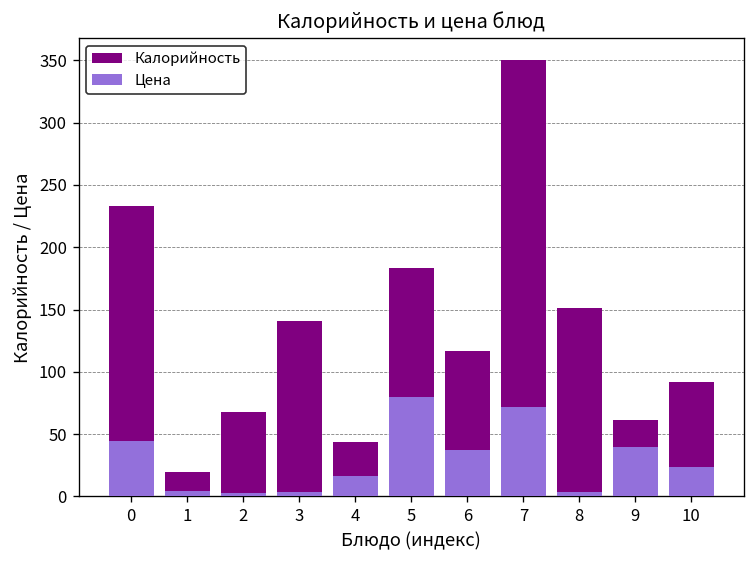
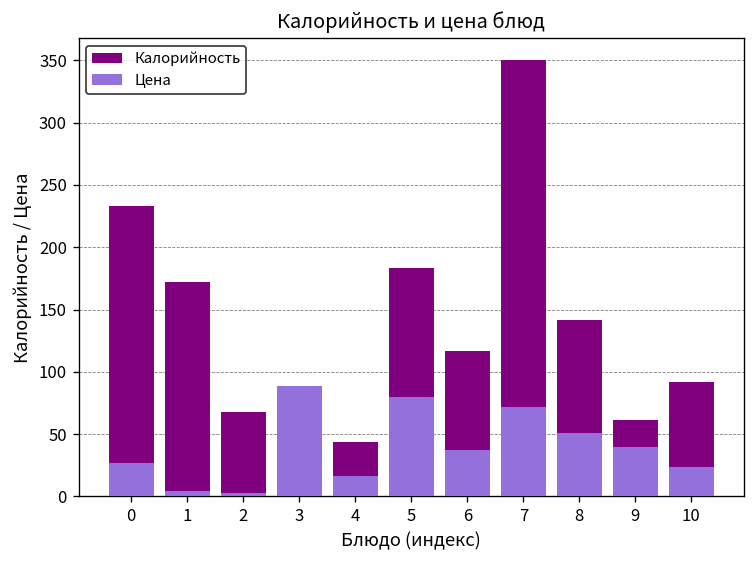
Цена, 0: 44 -> 27
Калорийность, 1: 20 -> 172
Калорийность, 3: 141 -> 64
Цена, 3: 3 -> 89
Калорийность, 8: 151 -> 142
Цена, 8: 3 -> 51
